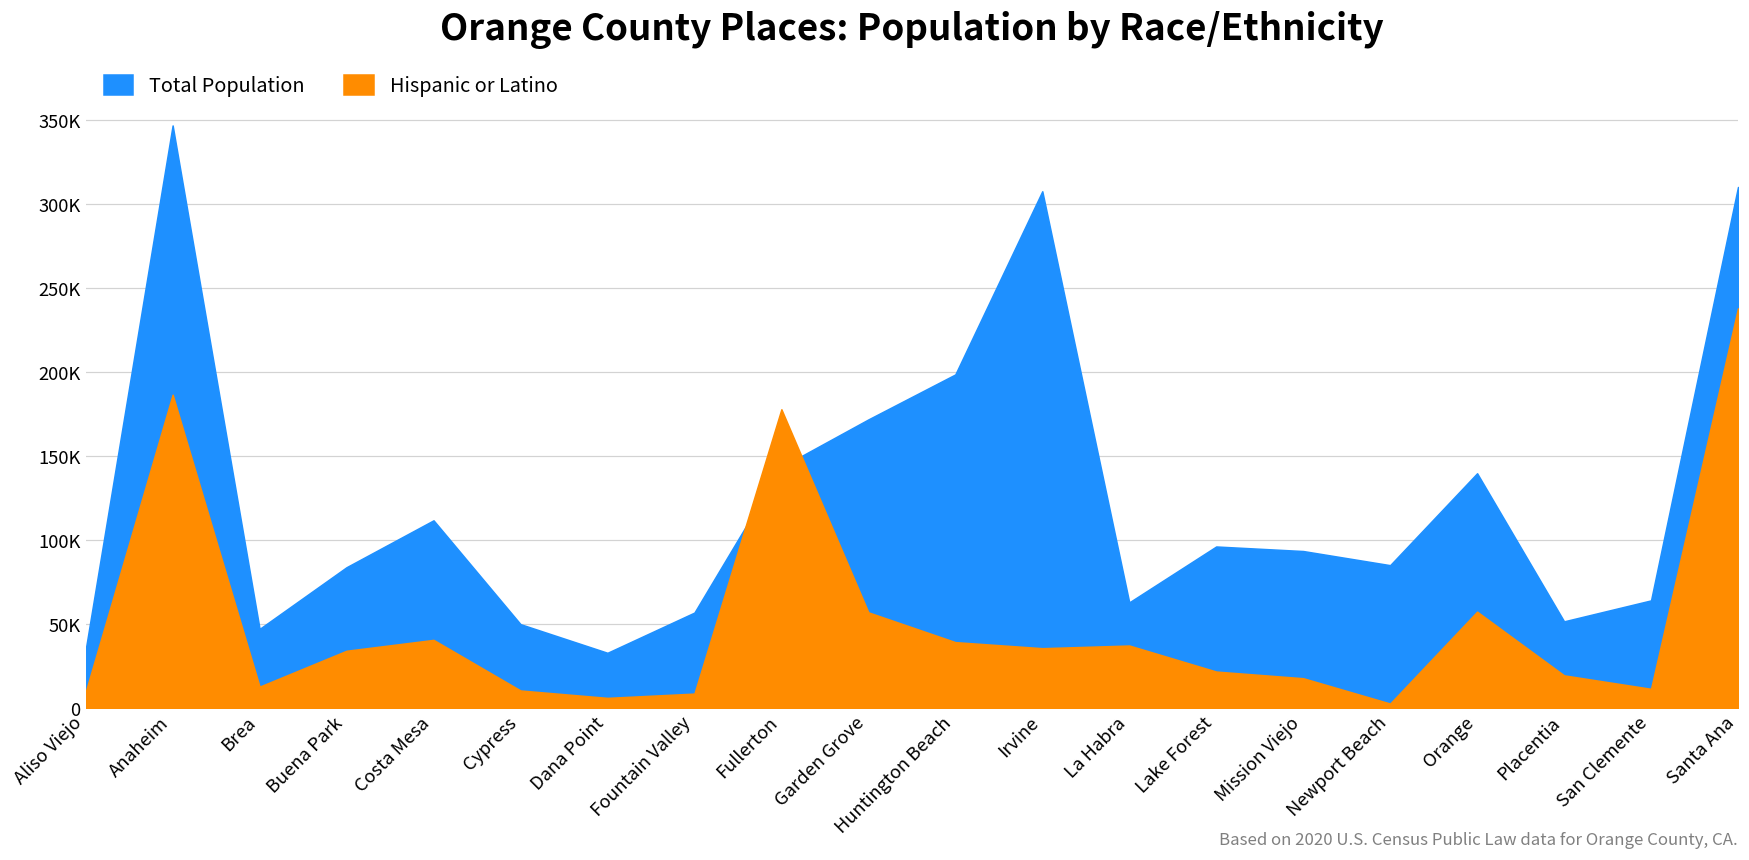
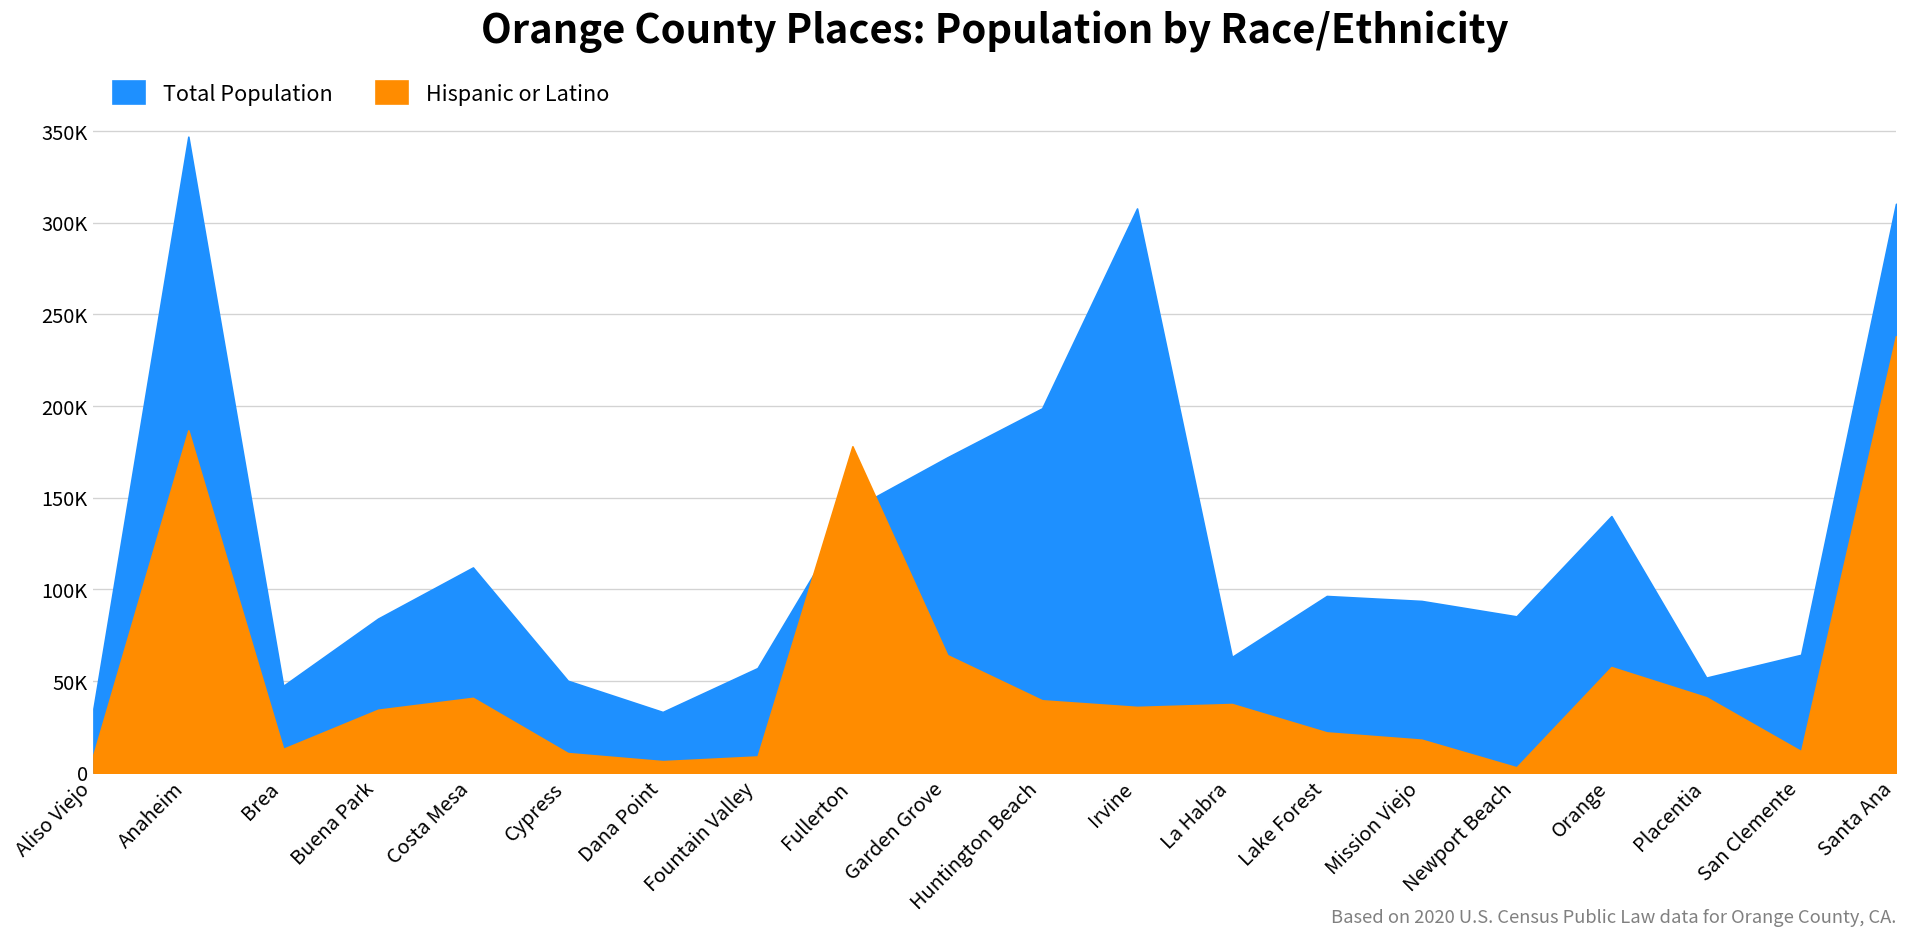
Hispanic or Latino, Garden Grove: 57000 -> 64000
Hispanic or Latino, Placentia: 20000 -> 41000
